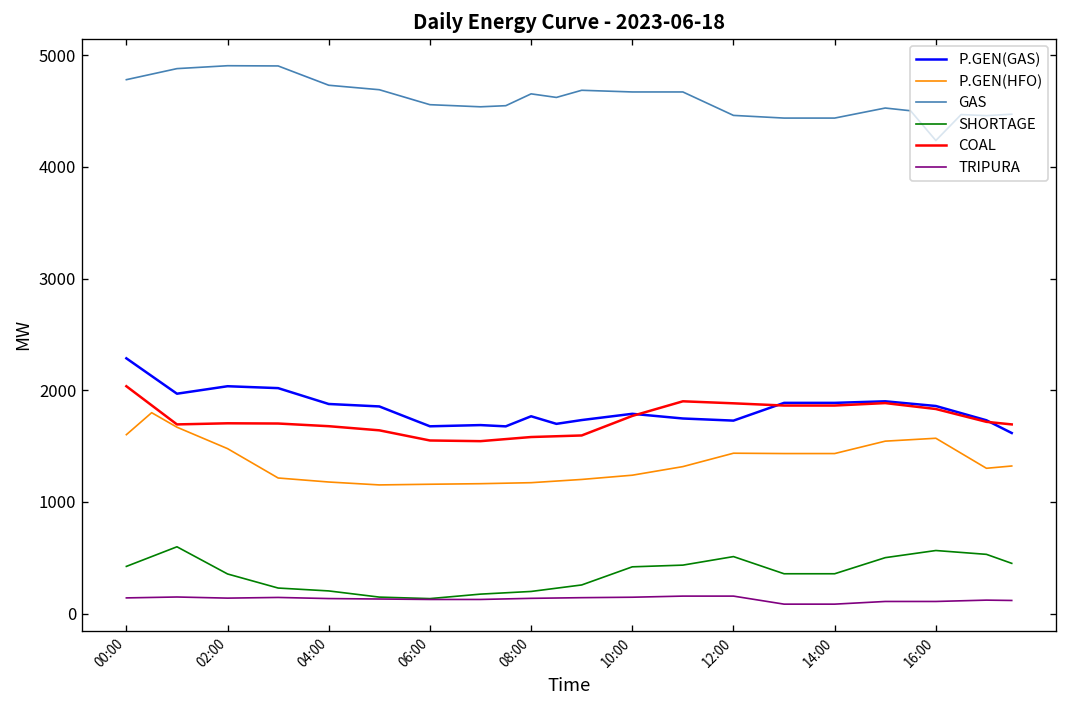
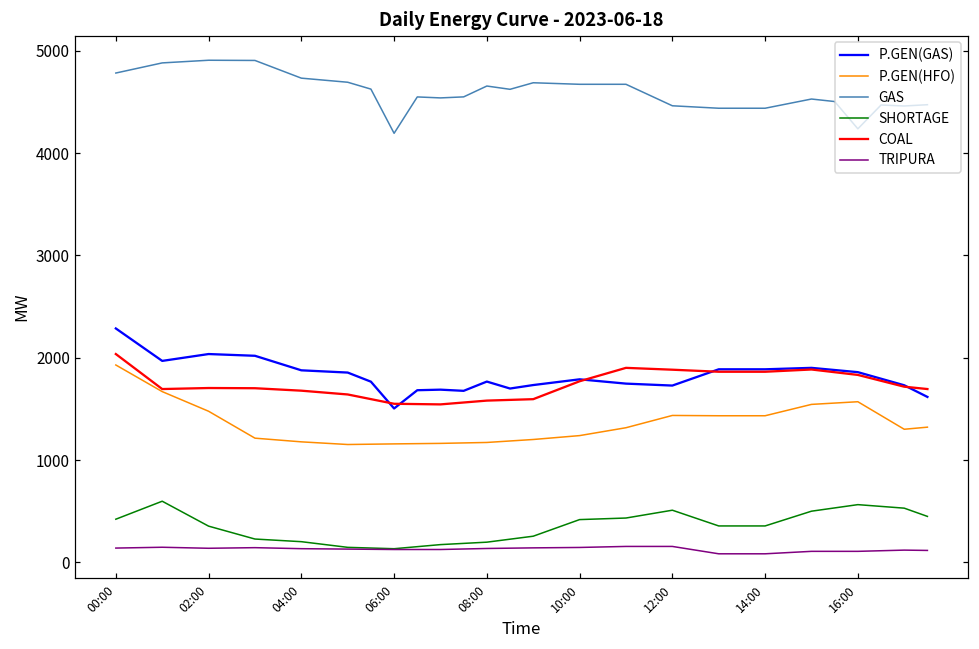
P.GEN(HFO), 00:00: 1600 -> 1900
P.GEN(GAS), 06:00: 1700 -> 1500
GAS, 06:00: 4600 -> 4200
